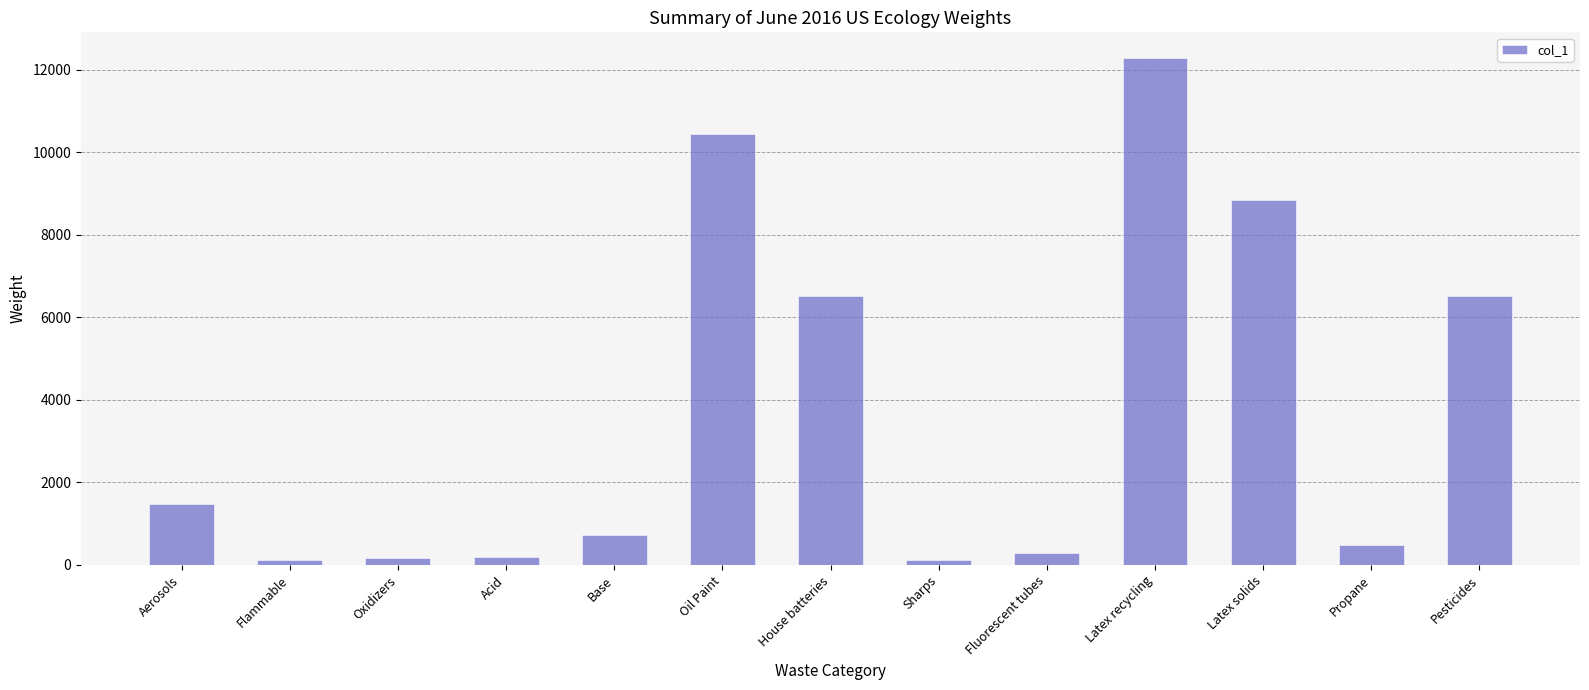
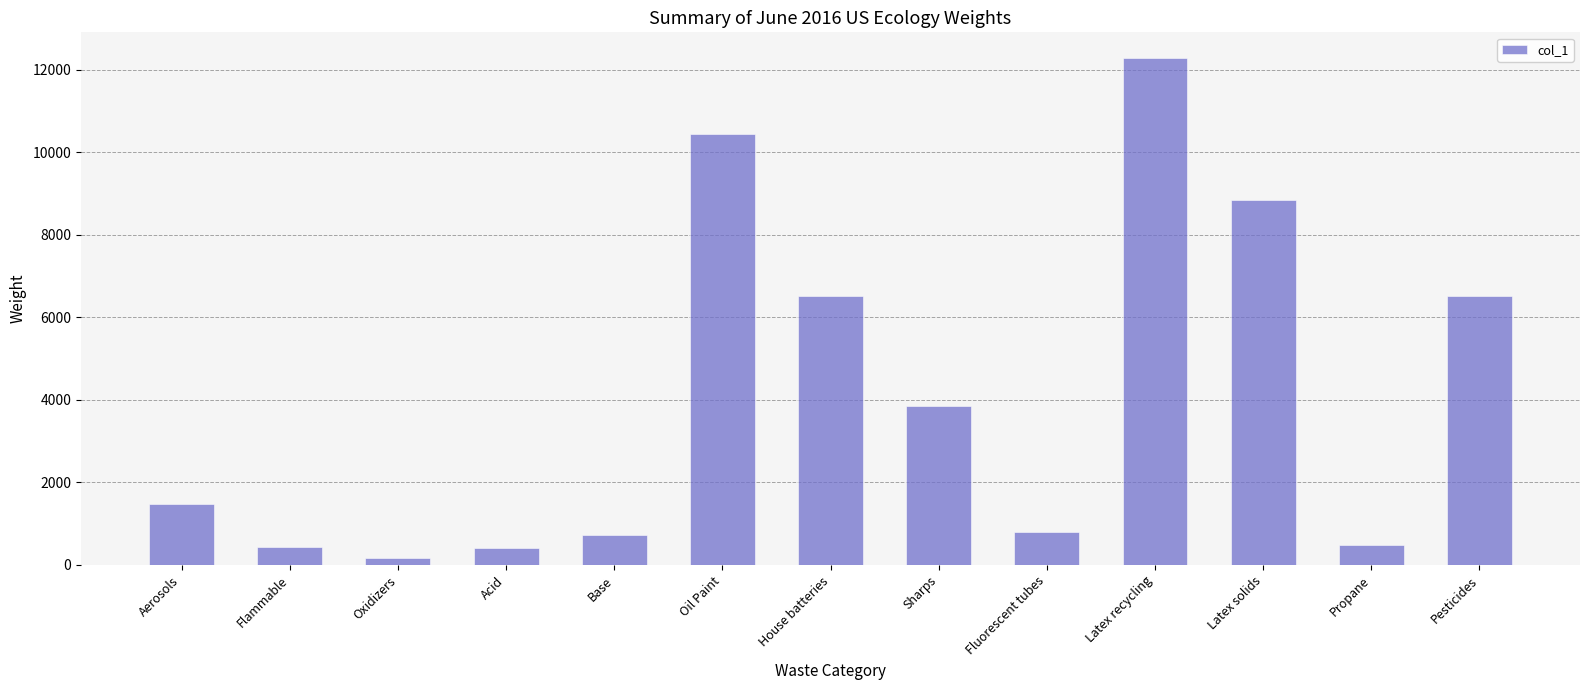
Flammable: 100 -> 400
Acid: 200 -> 400
Sharps: 100 -> 3900
Fluorescent tubes: 300 -> 800
